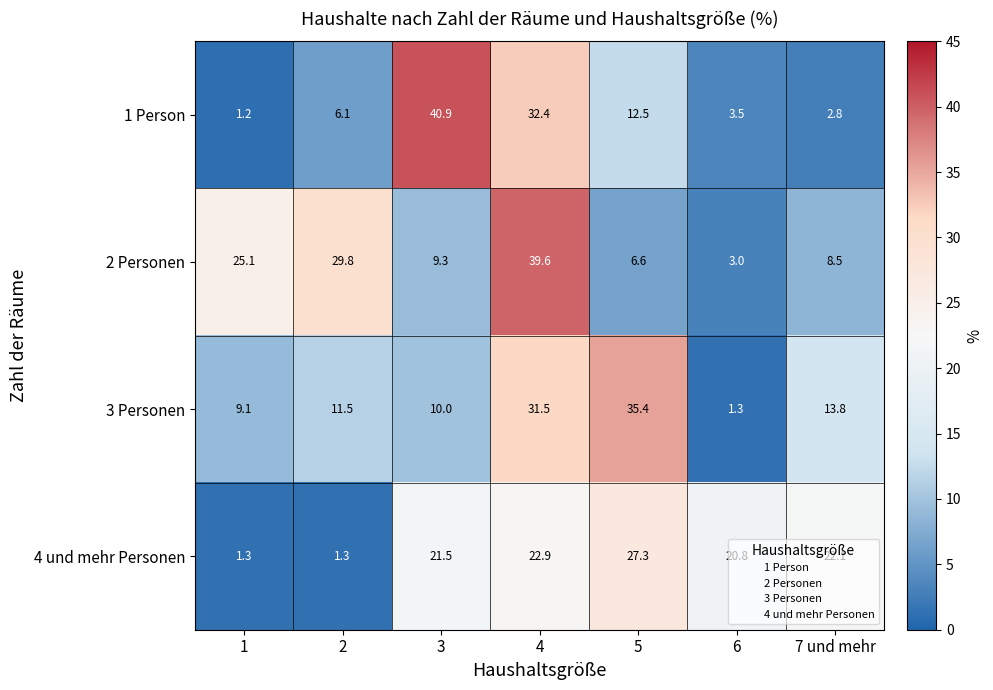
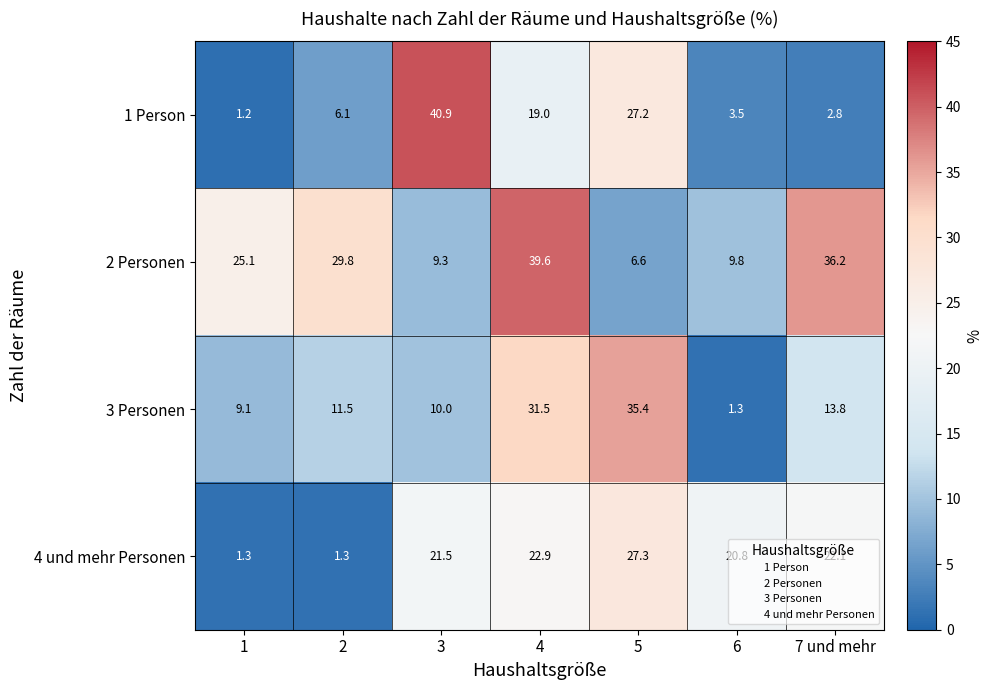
1 Person, 4: 32.4 -> 19.0
1 Person, 5: 12.5 -> 27.2
2 Personen, 6: 3.0 -> 9.8
2 Personen, 7 und mehr: 8.5 -> 36.2
